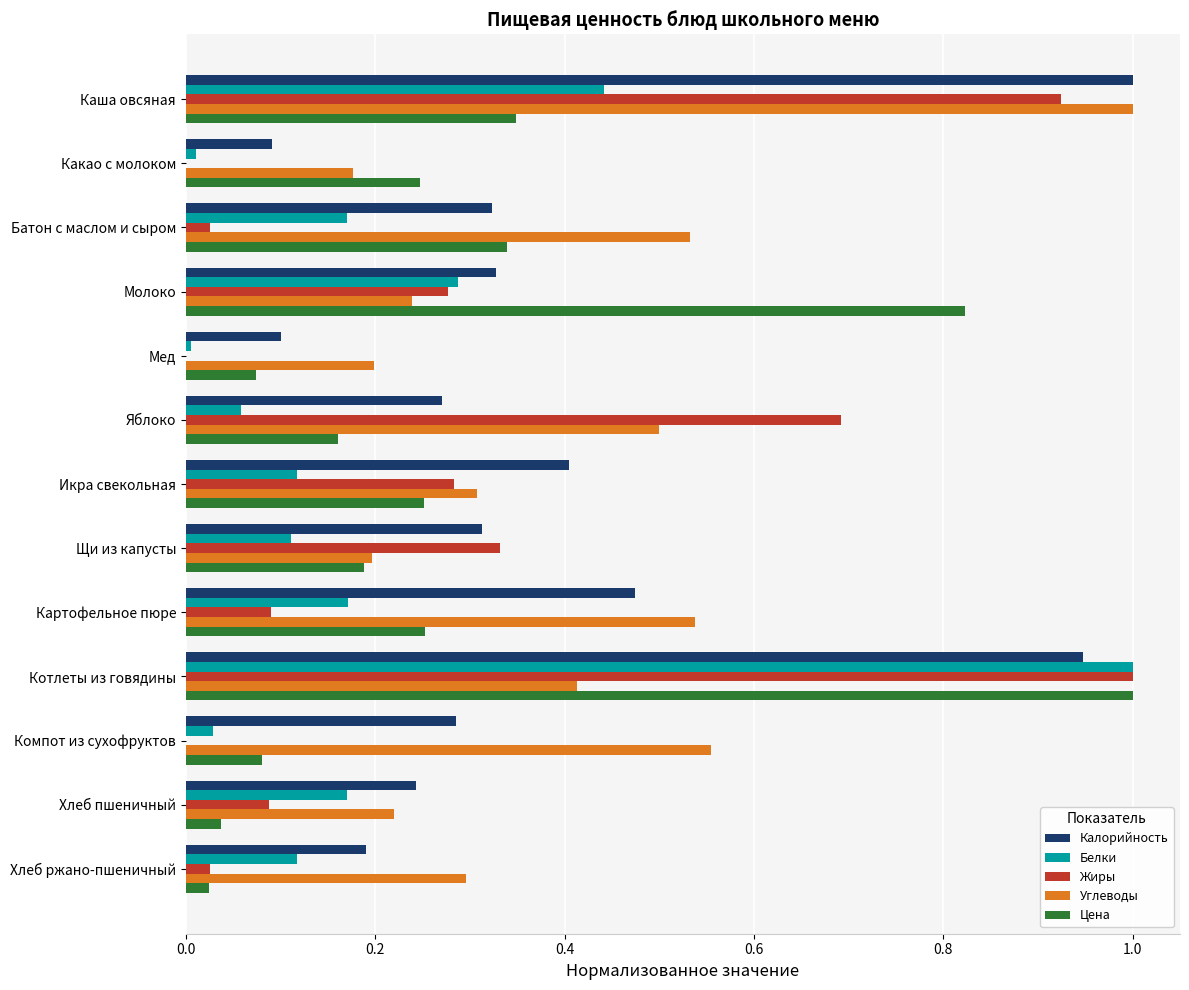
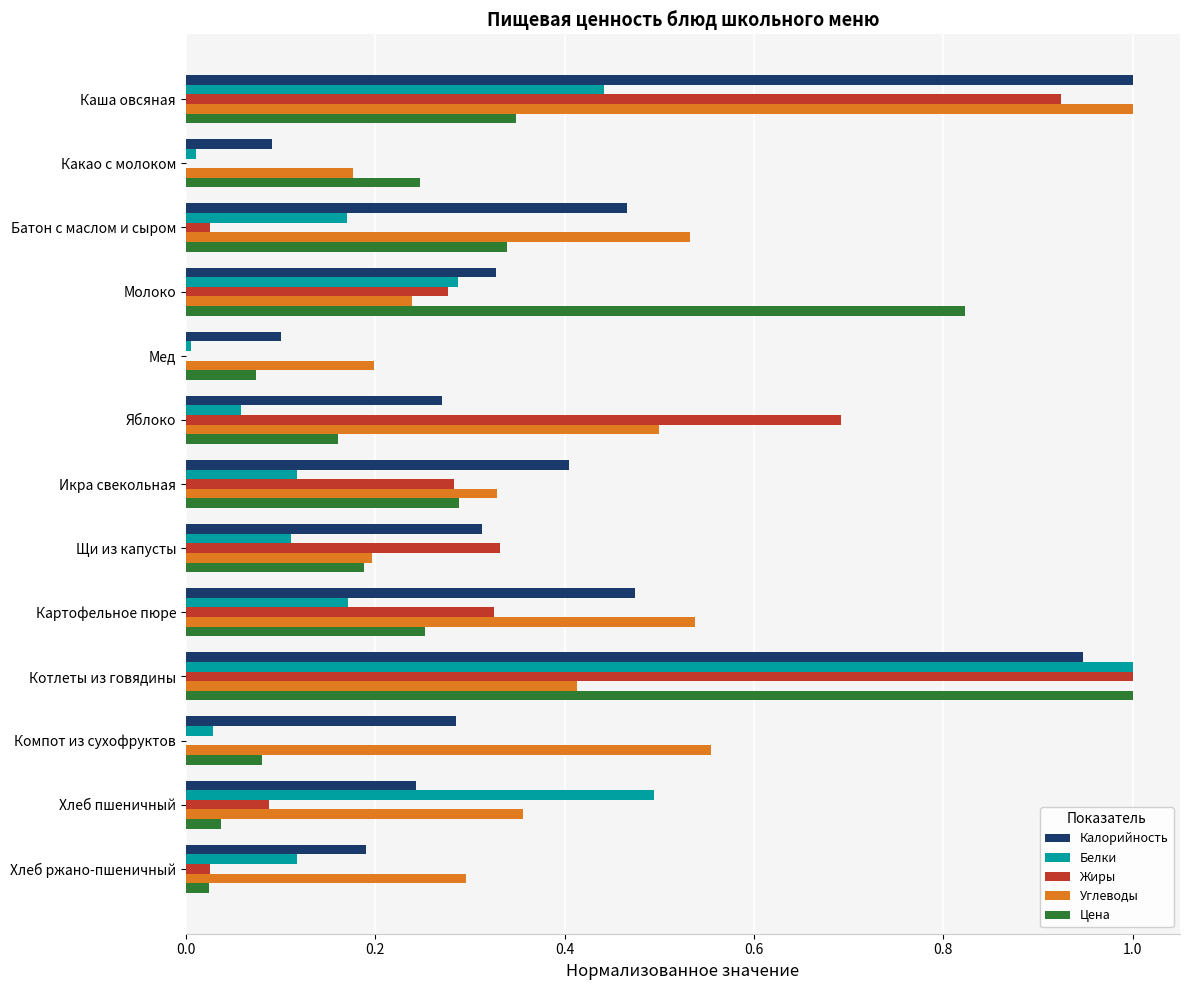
Калорийность, Батон с маслом и сыром: 0.32 -> 0.47
Углеводы, Икра свекольная: 0.31 -> 0.33
Цена, Икра свекольная: 0.25 -> 0.29
Жиры, Картофельное пюре: 0.09 -> 0.33
Белки, Хлеб пшеничный: 0.17 -> 0.49
Углеводы, Хлеб пшеничный: 0.22 -> 0.36
